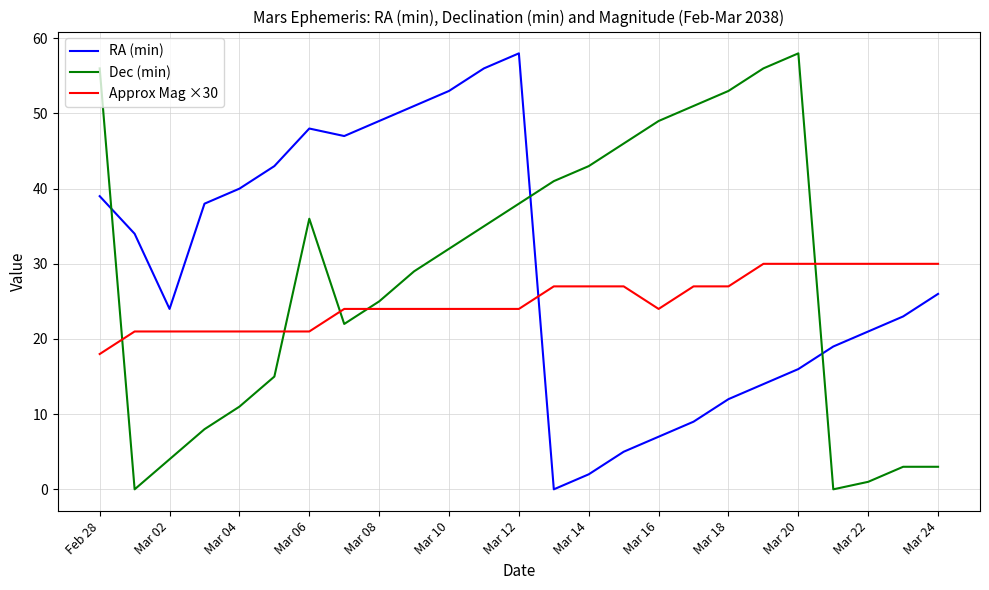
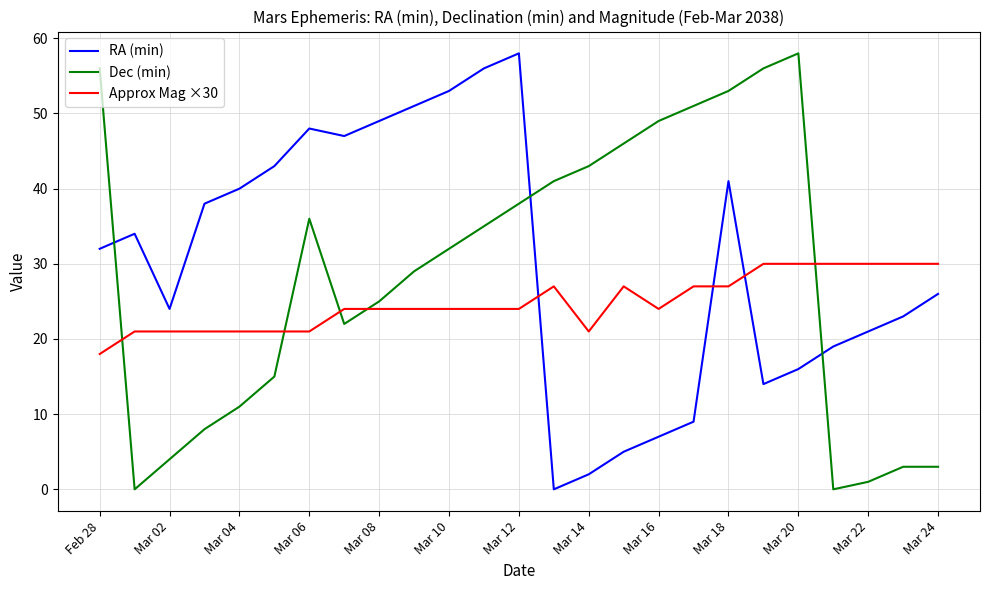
RA (min), Feb 28: 39 -> 32
Approx Mag ×30, Mar 14: 27 -> 21
RA (min), Mar 18: 12 -> 41
